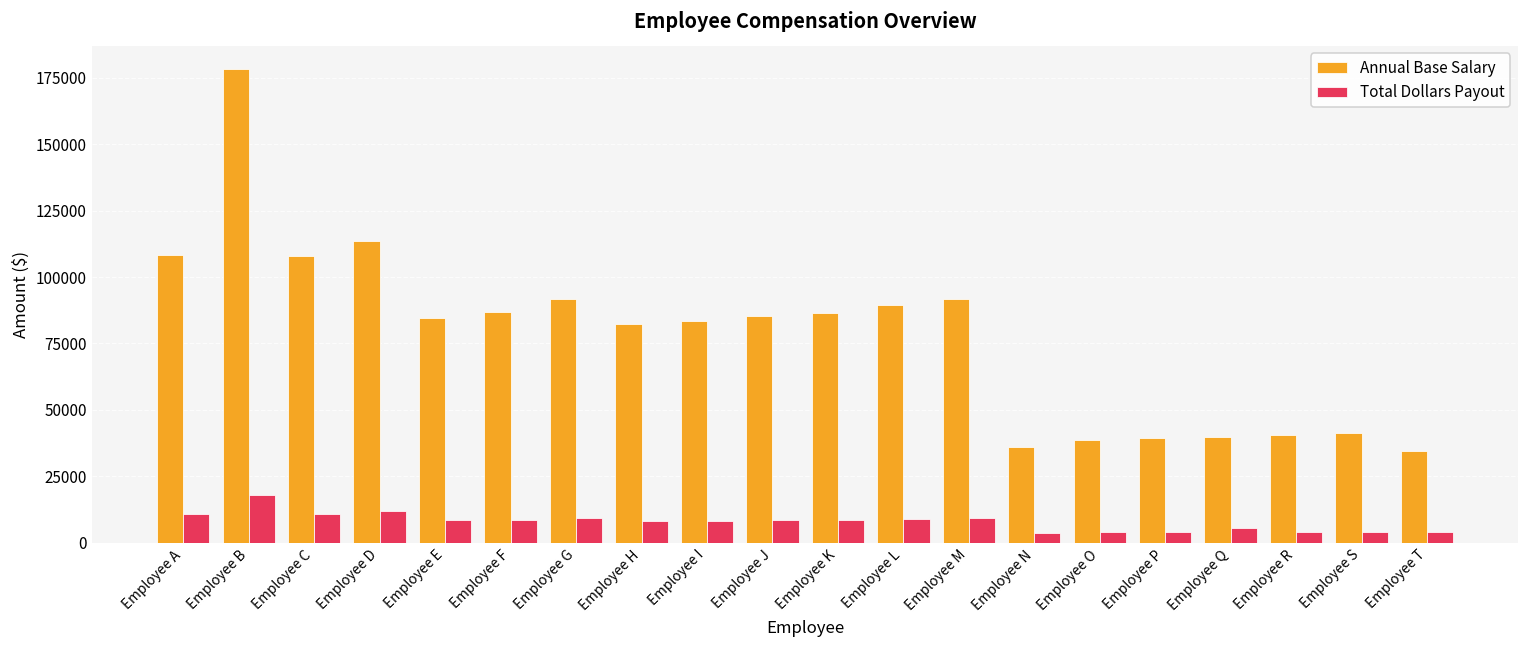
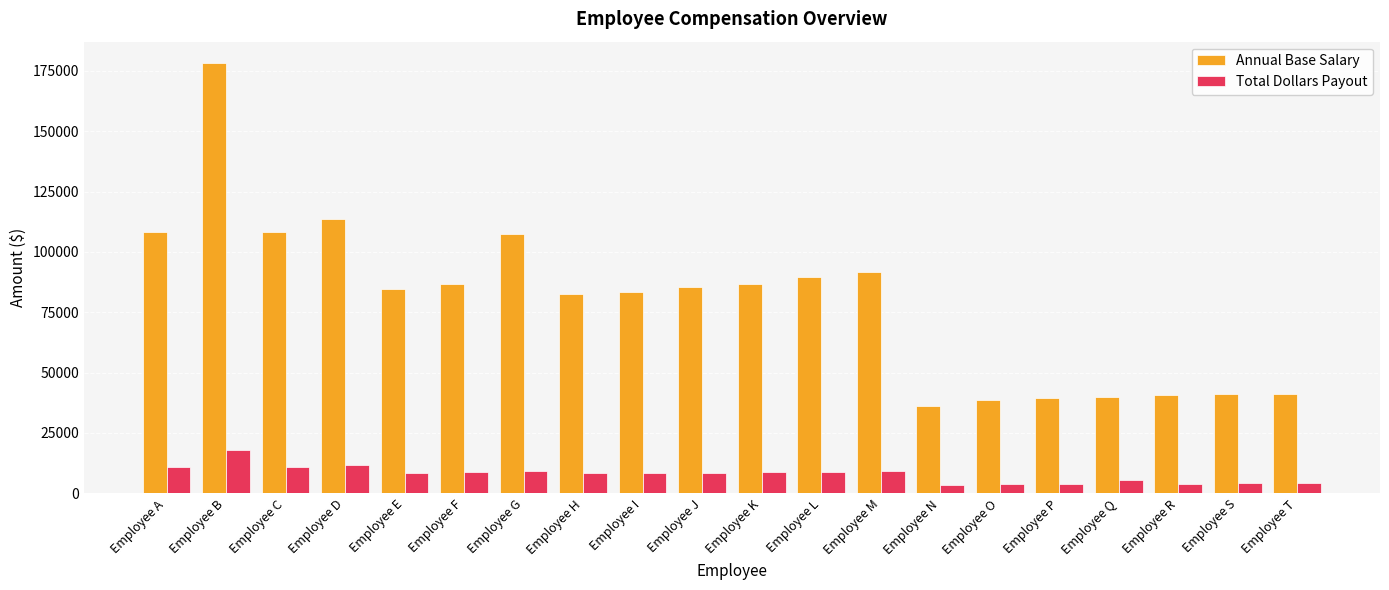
Annual Base Salary, Employee G: 92000 -> 108000
Annual Base Salary, Employee T: 35000 -> 41000
